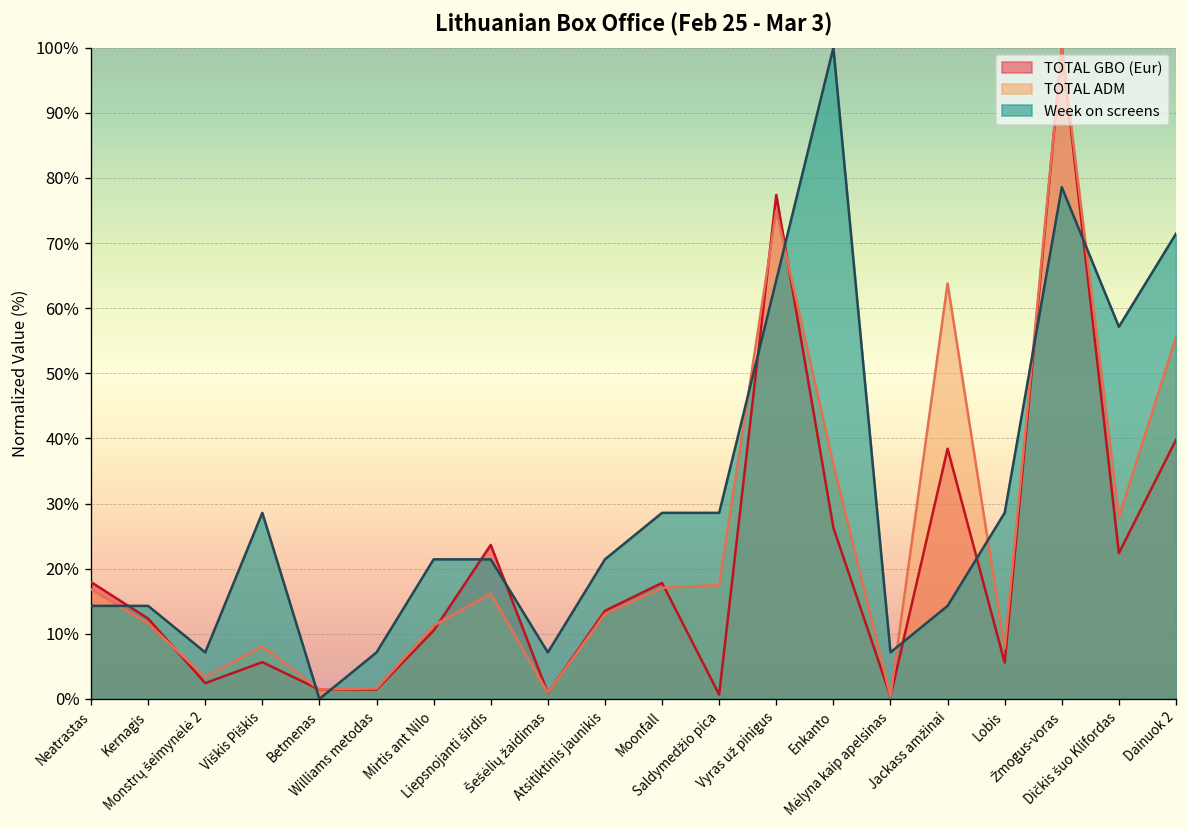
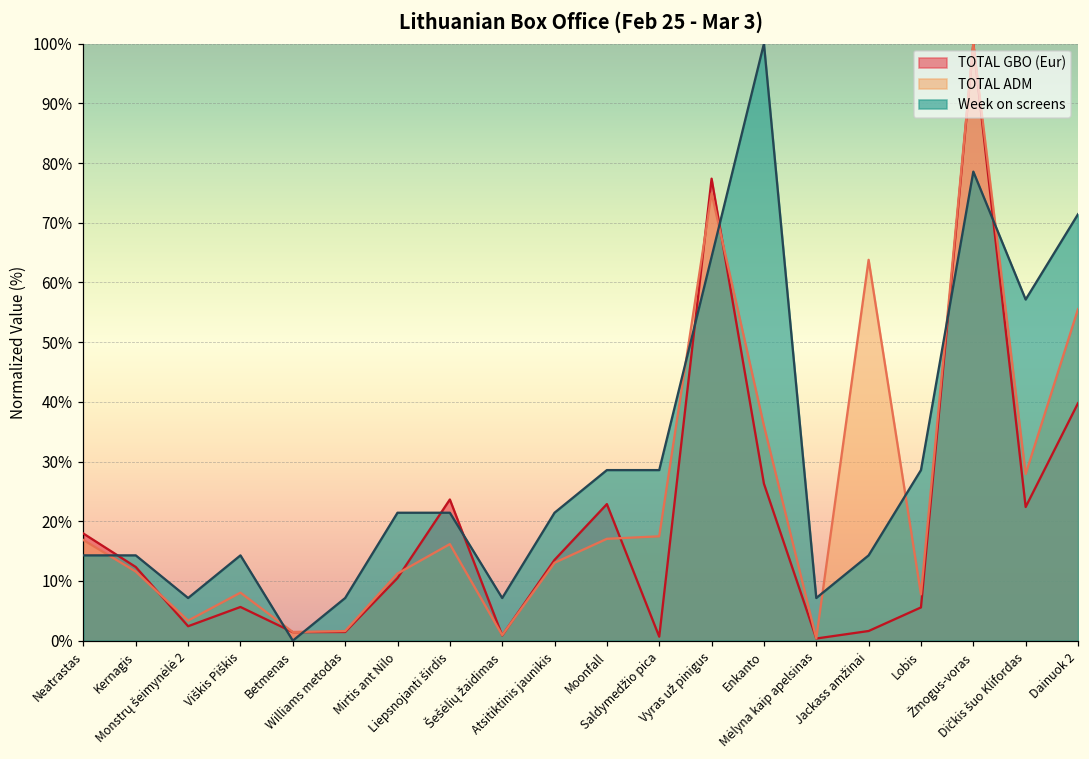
Week on screens, Viškis Piškis: 29% -> 14%
TOTAL GBO (Eur), Moonfall: 18% -> 23%
TOTAL GBO (Eur), Jackass amžinai: 38% -> 2%
